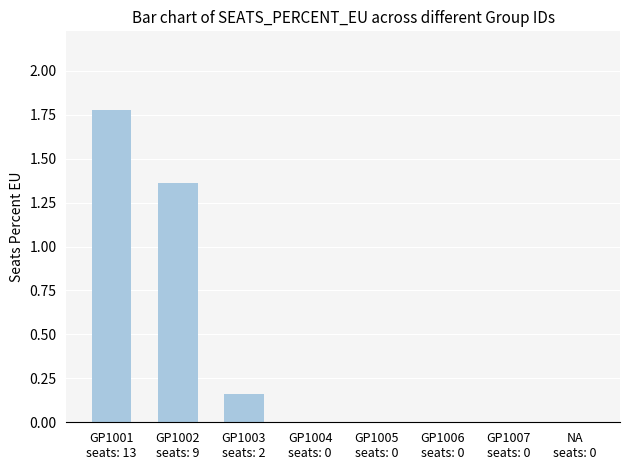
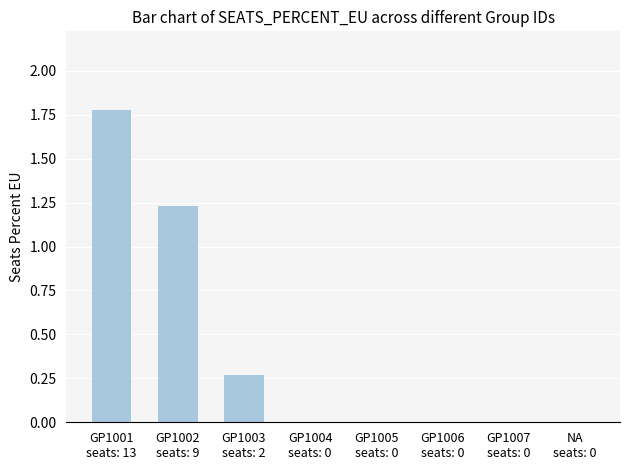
GP1002 seats: 9: 1.36 -> 1.23
GP1003 seats: 2: 0.16 -> 0.27
